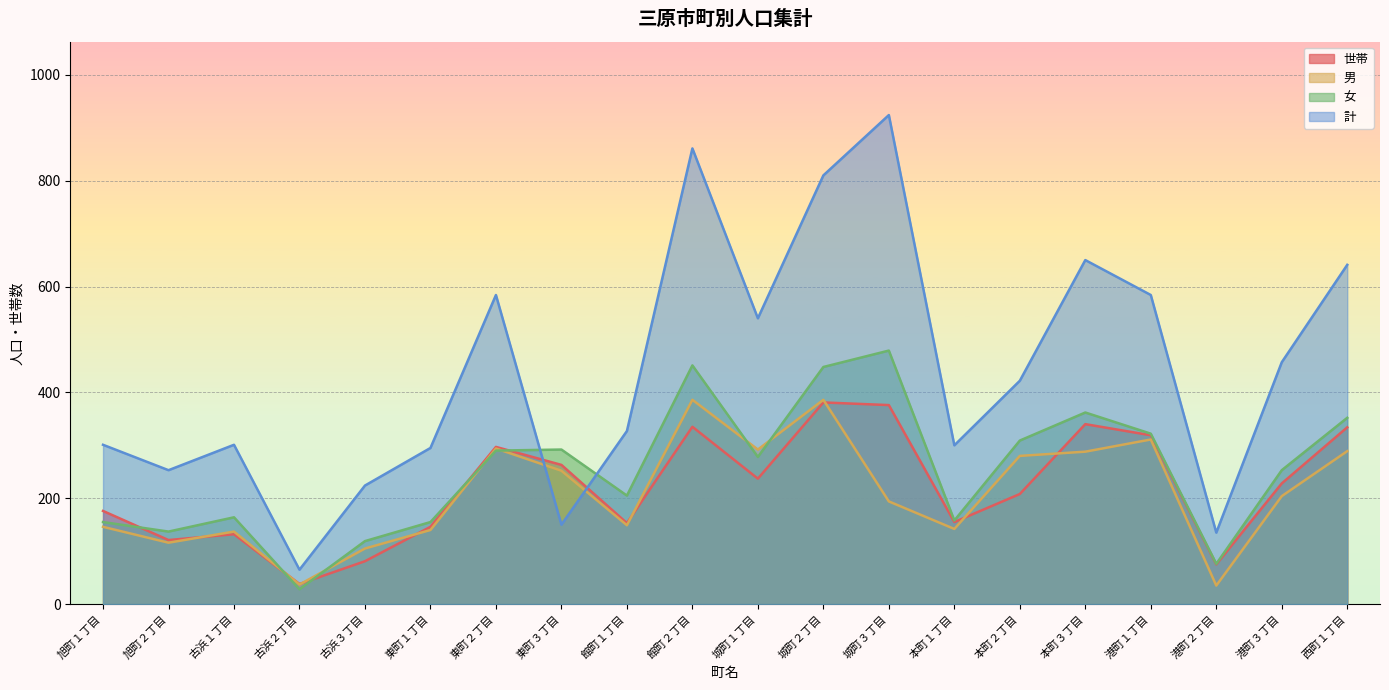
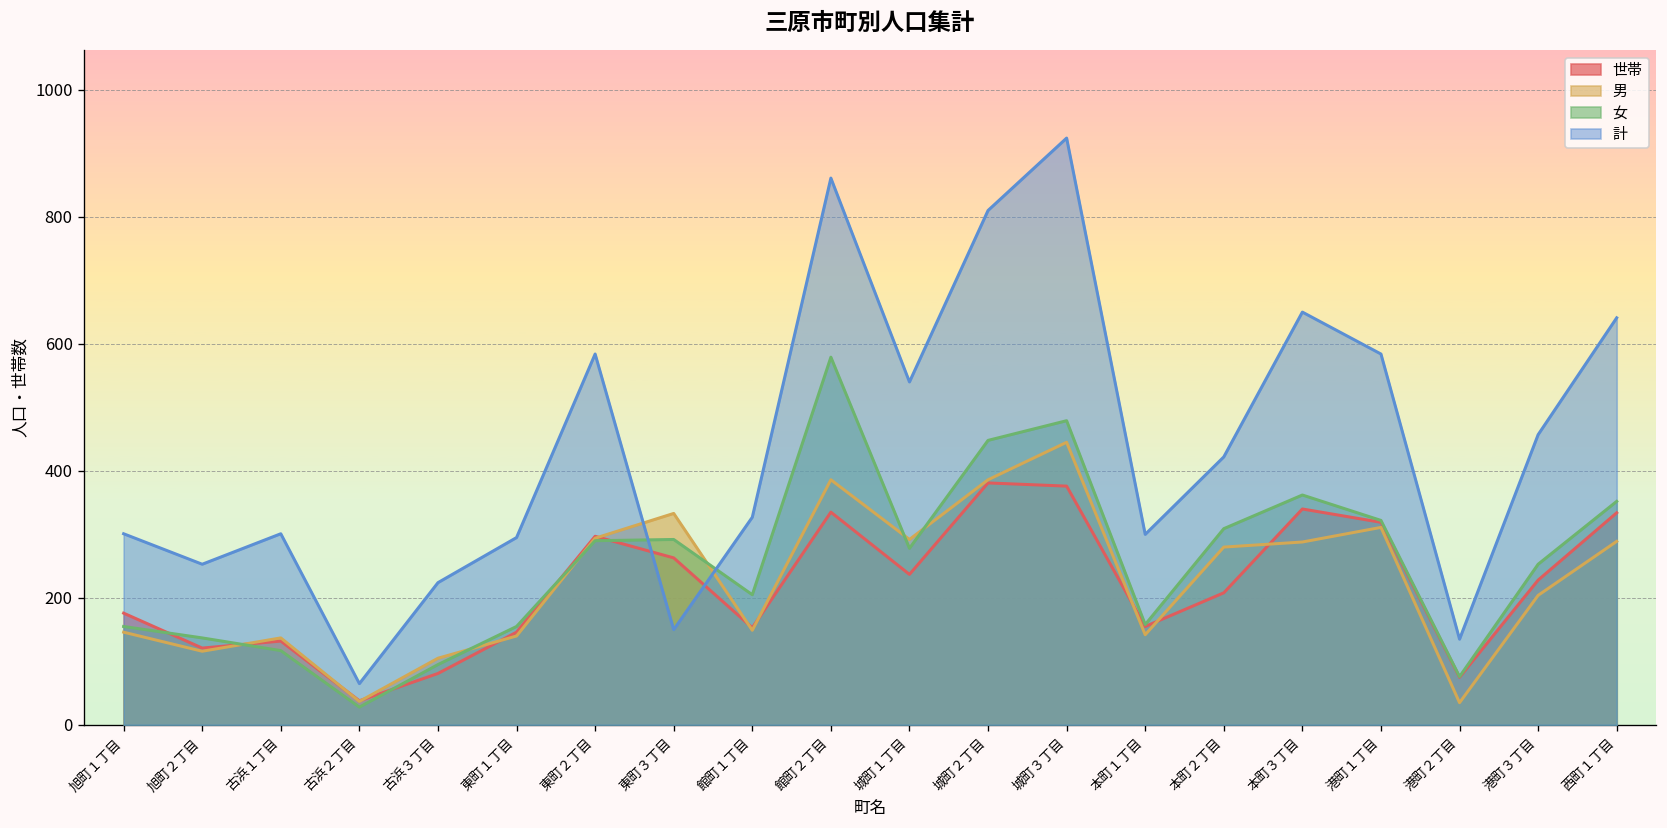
女, 古浜１丁目: 160 -> 120
女, 古浜３丁目: 120 -> 100
男, 東町３丁目: 250 -> 330
女, 館町２丁目: 450 -> 580
男, 城町３丁目: 190 -> 450
